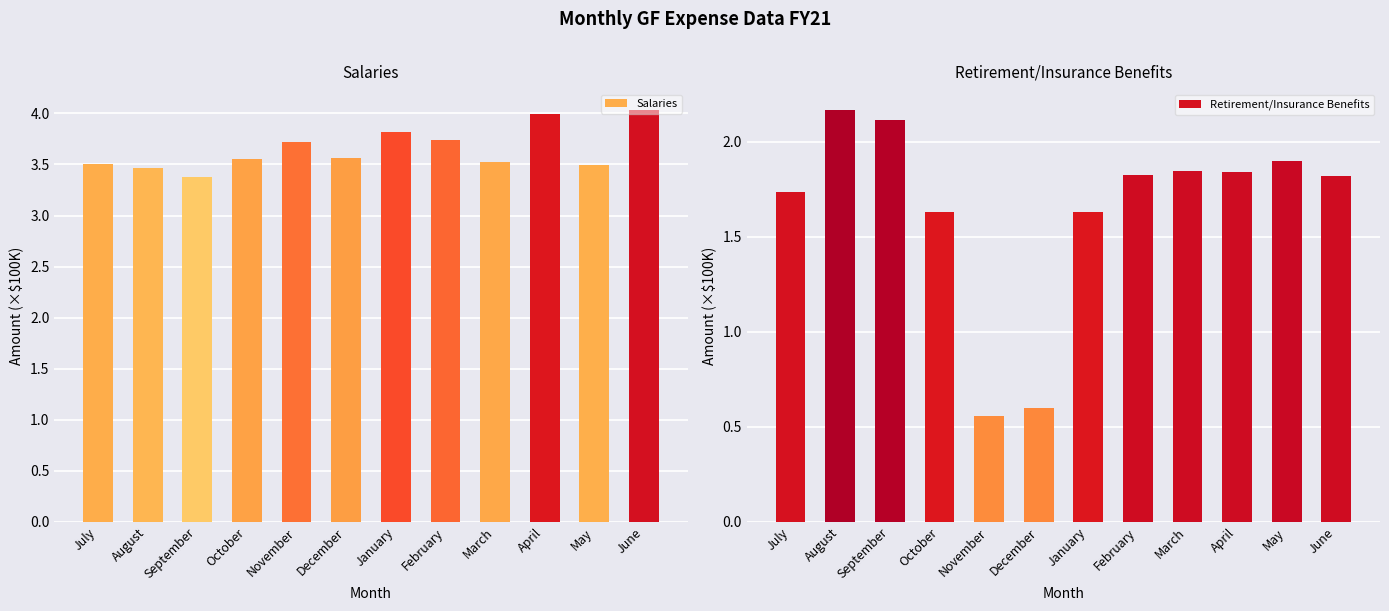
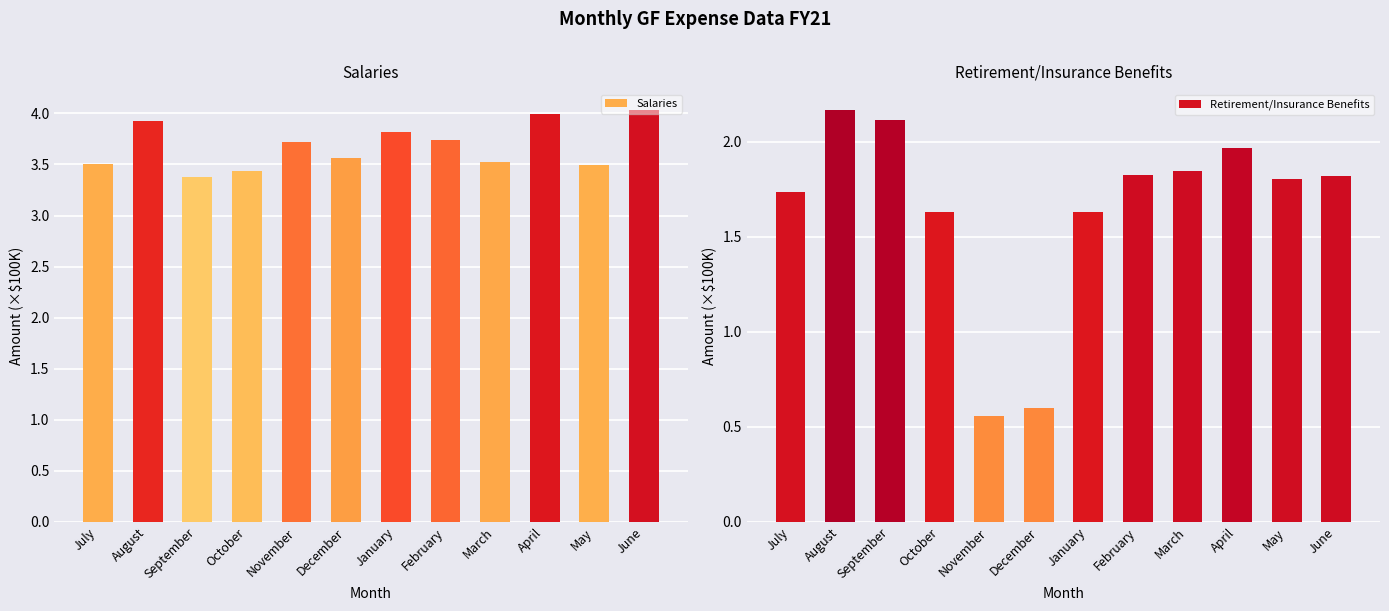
Salaries, August: 3.46 -> 3.93
Salaries, October: 3.55 -> 3.44
Retirement/Insurance Benefits, April: 1.84 -> 1.97
Retirement/Insurance Benefits, May: 1.90 -> 1.80
